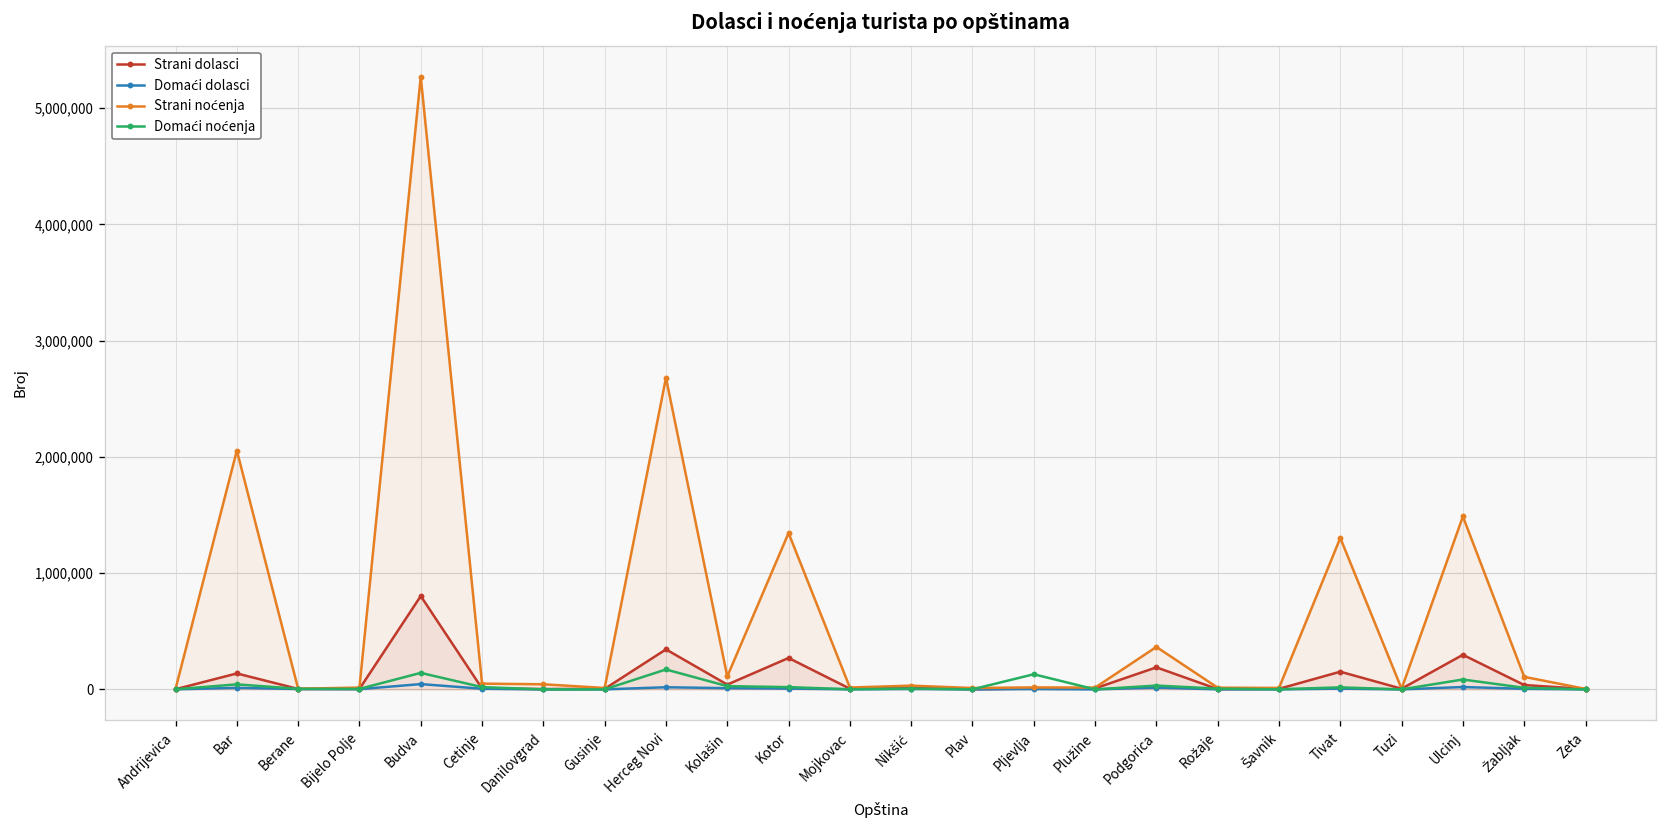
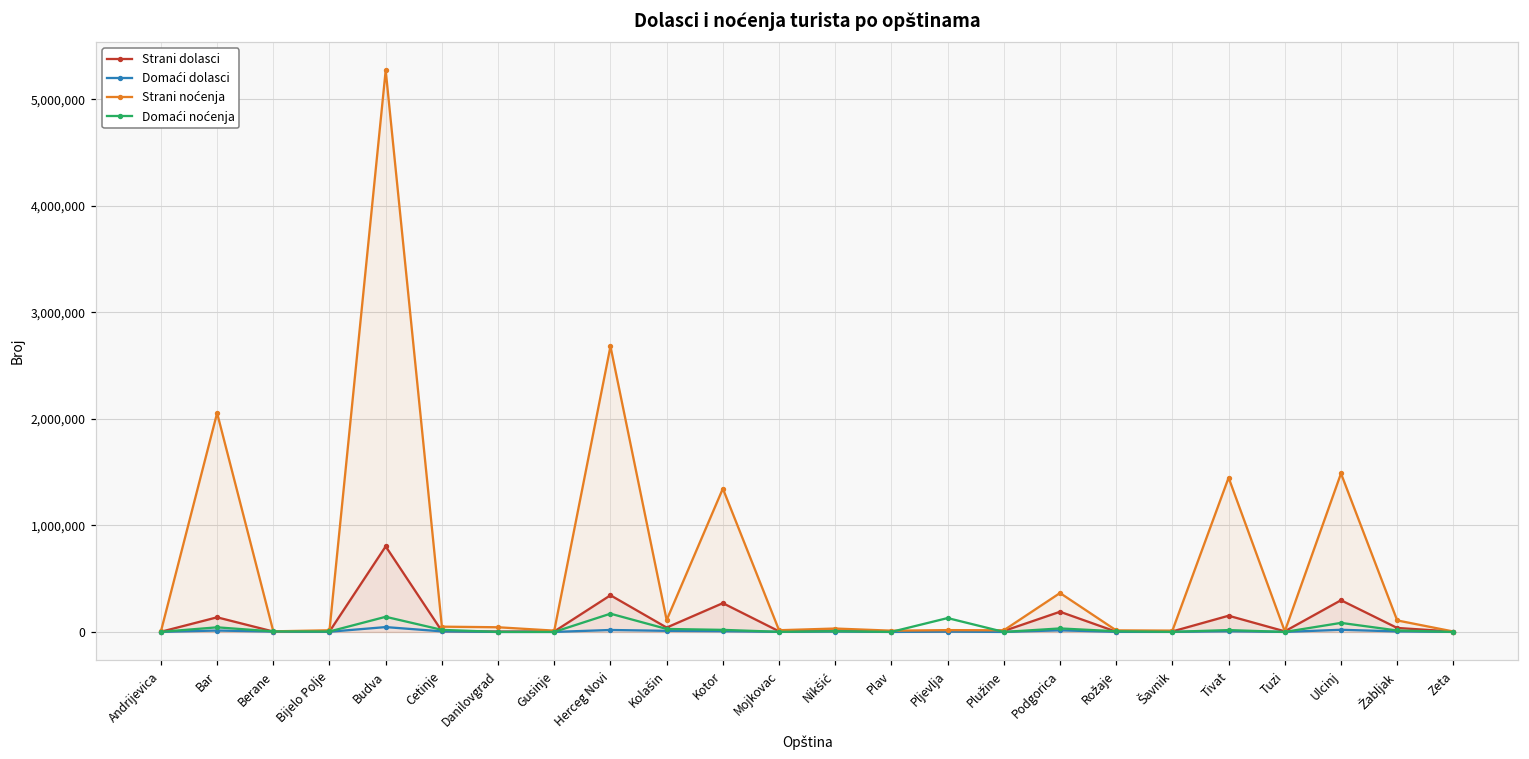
Strani noćenja, Tivat: 1,300,000 -> 1,400,000
